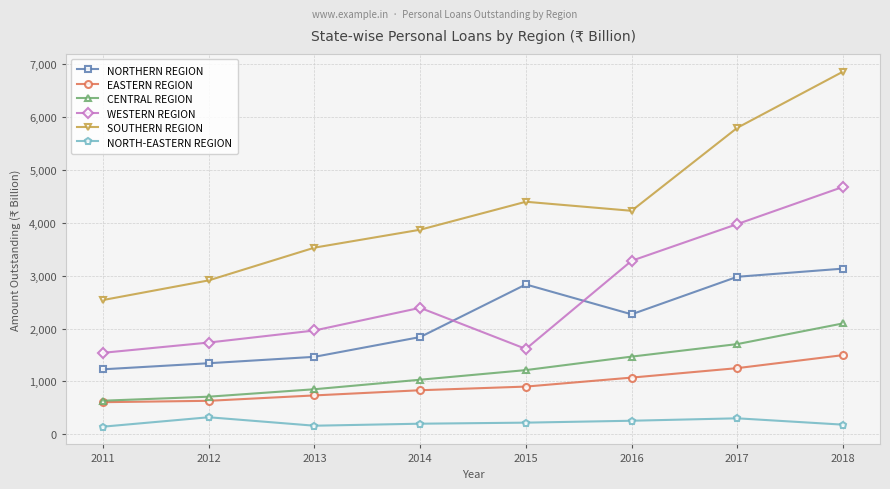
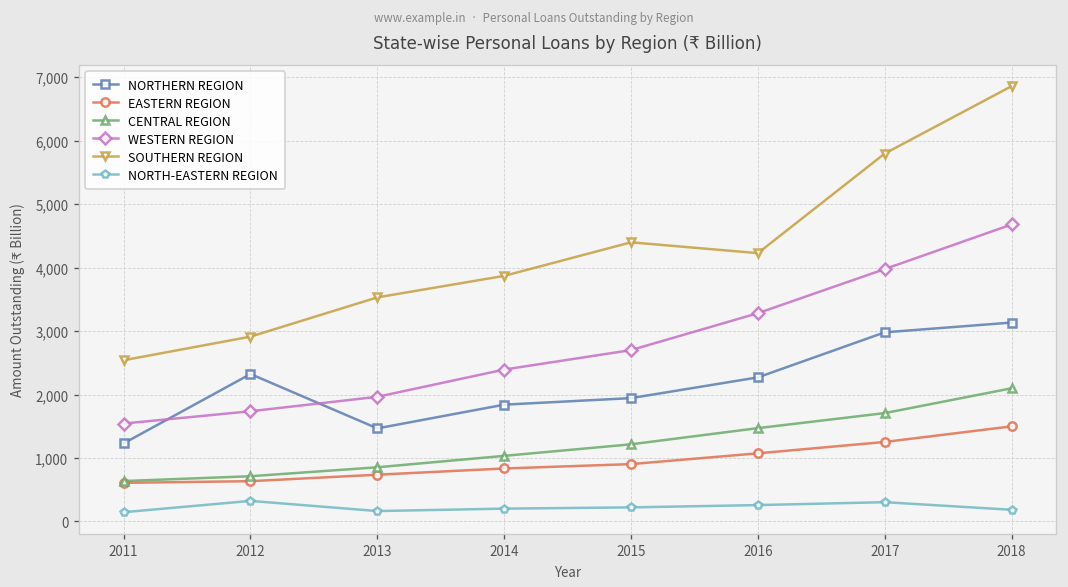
NORTHERN REGION, 2012: 1,300 -> 2,300
NORTHERN REGION, 2015: 2,800 -> 1,900
WESTERN REGION, 2015: 1,600 -> 2,700
